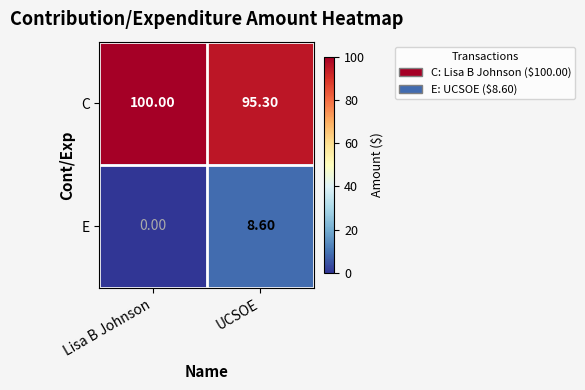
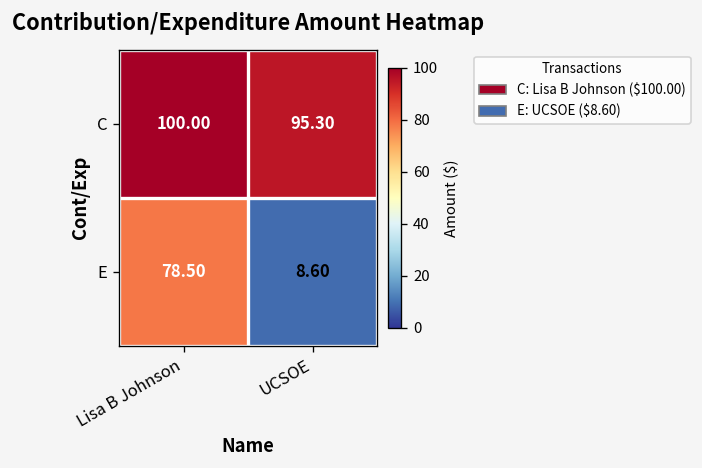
E, Lisa B Johnson: 0.00 -> 78.50
